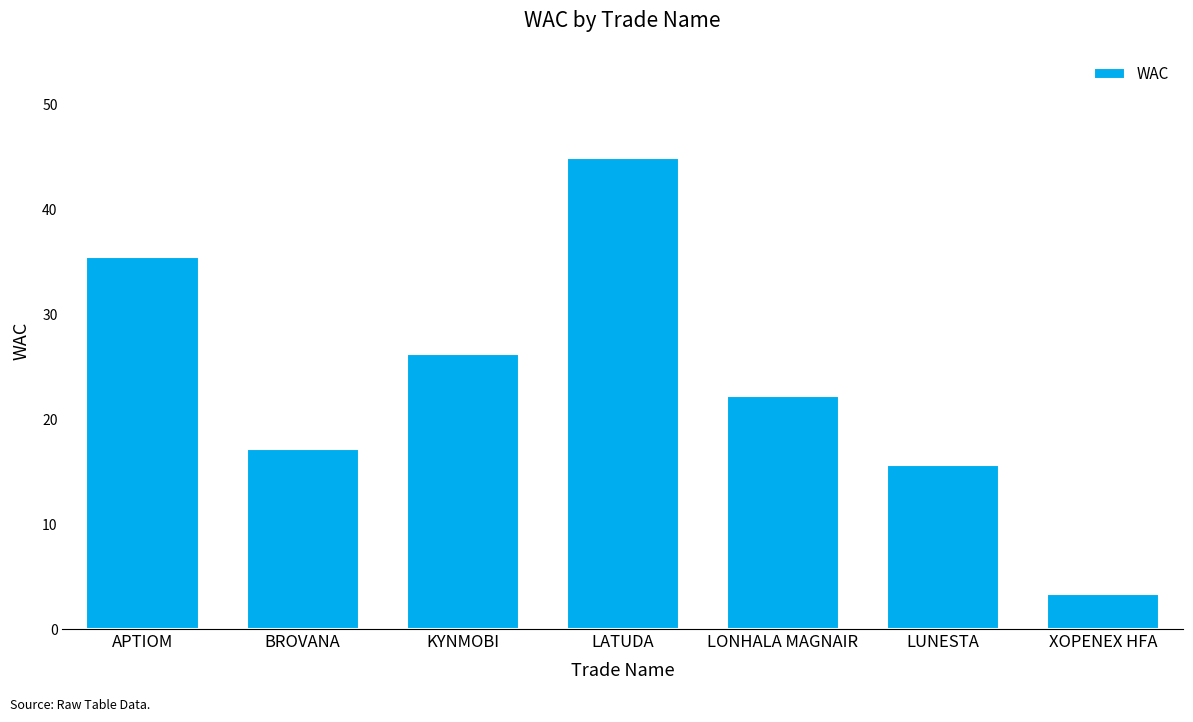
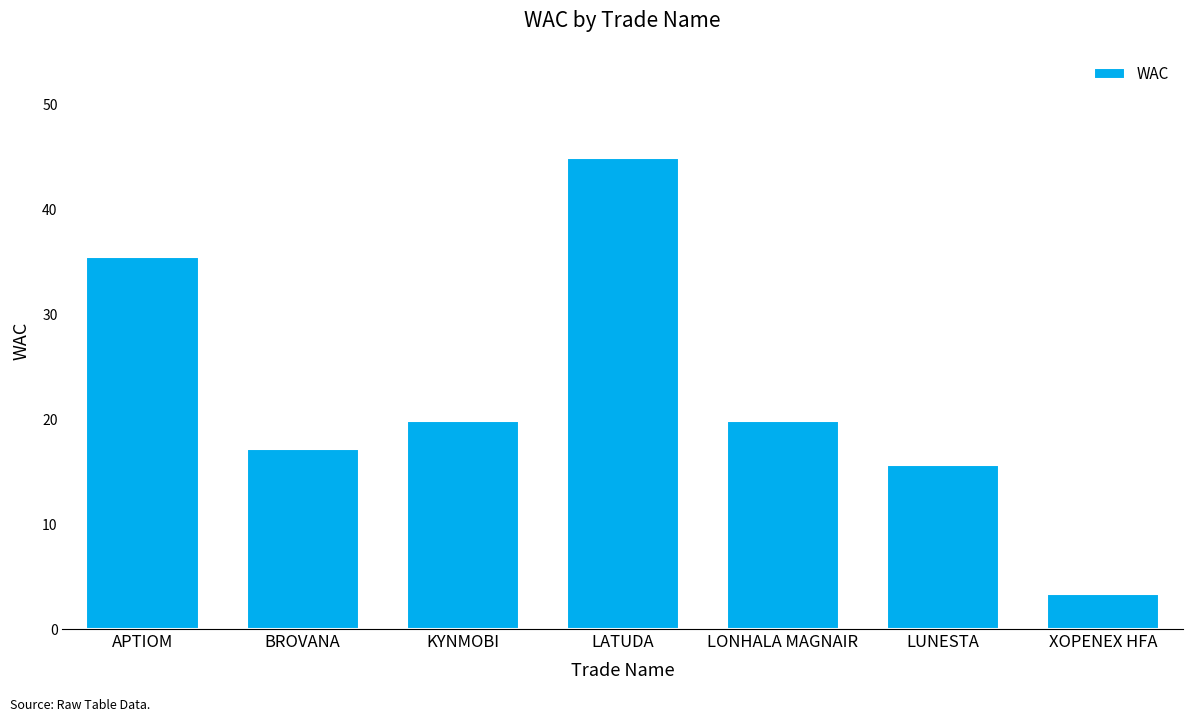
KYNMOBI: 26.3 -> 19.8
LONHALA MAGNAIR: 22.2 -> 19.8
